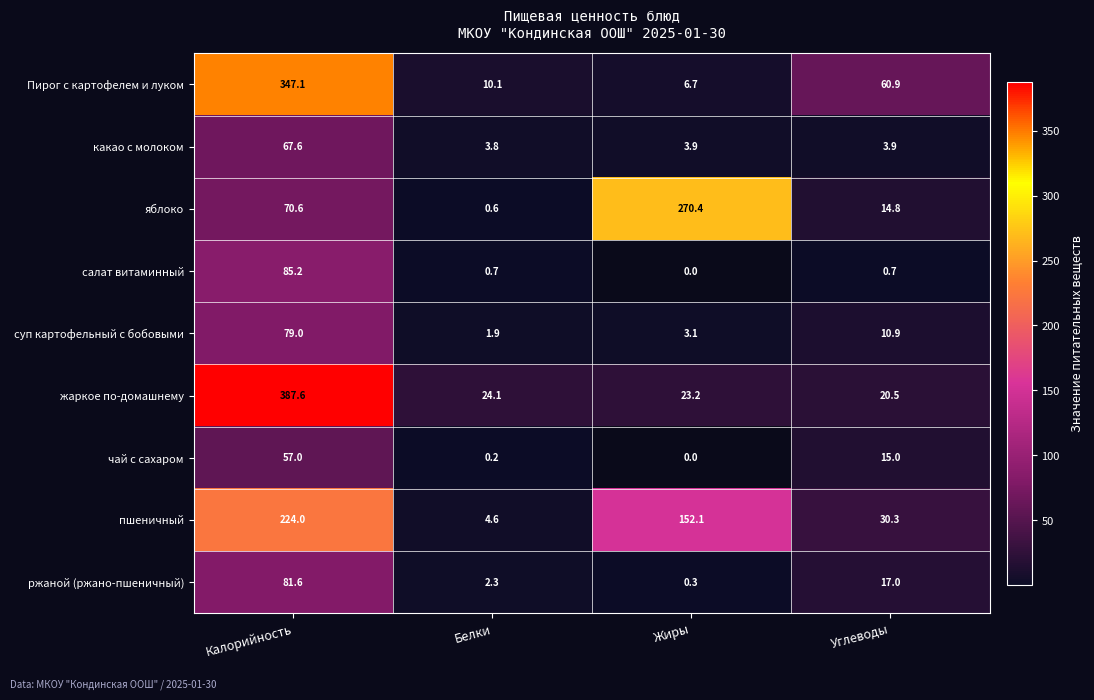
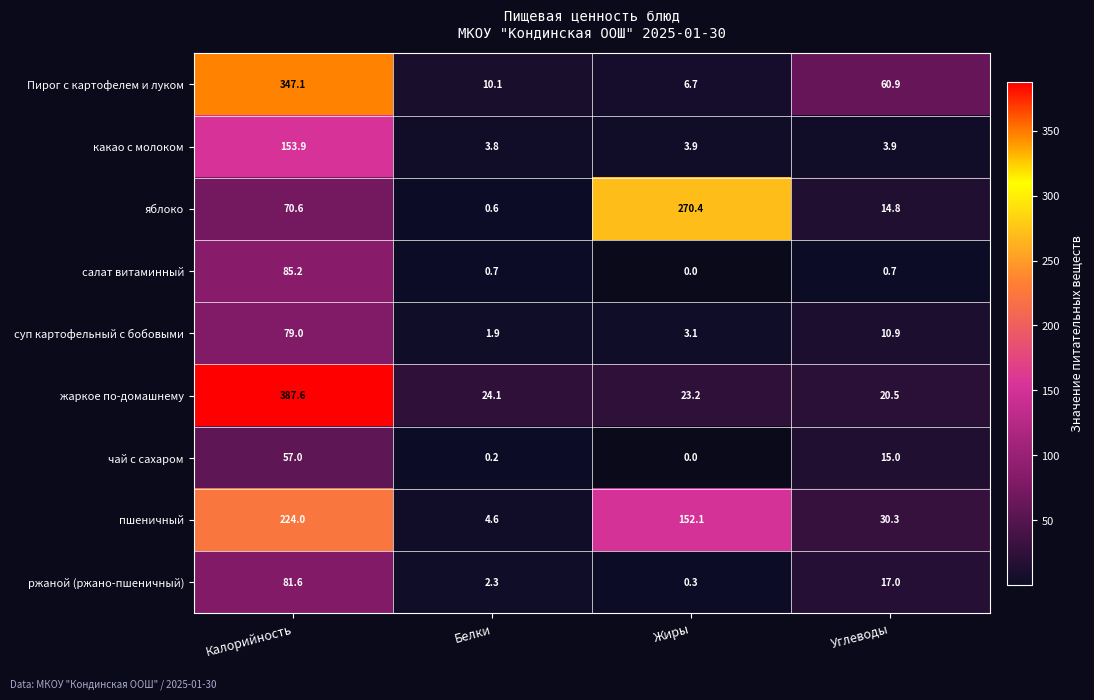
какао с молоком, Калорийность: 67.6 -> 153.9
